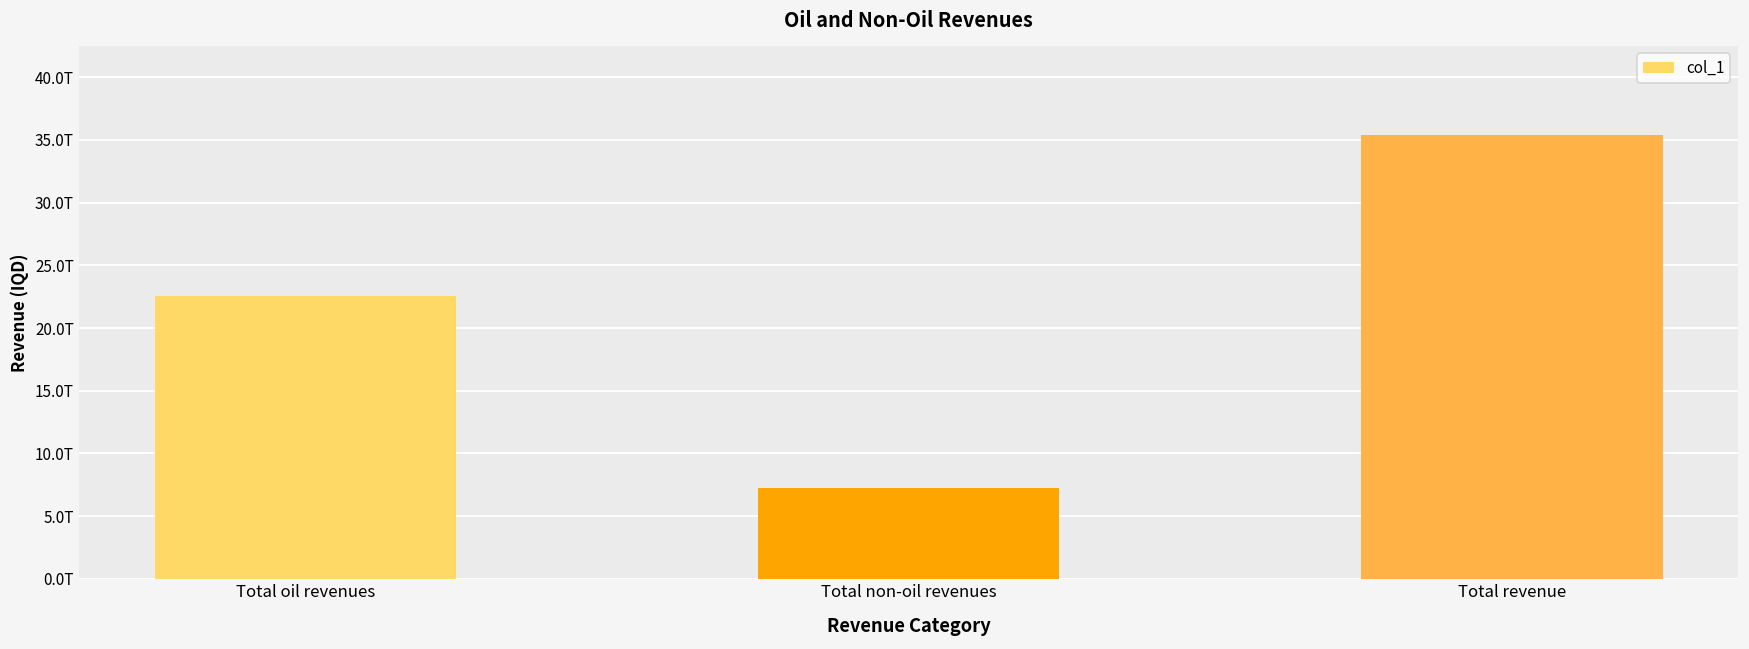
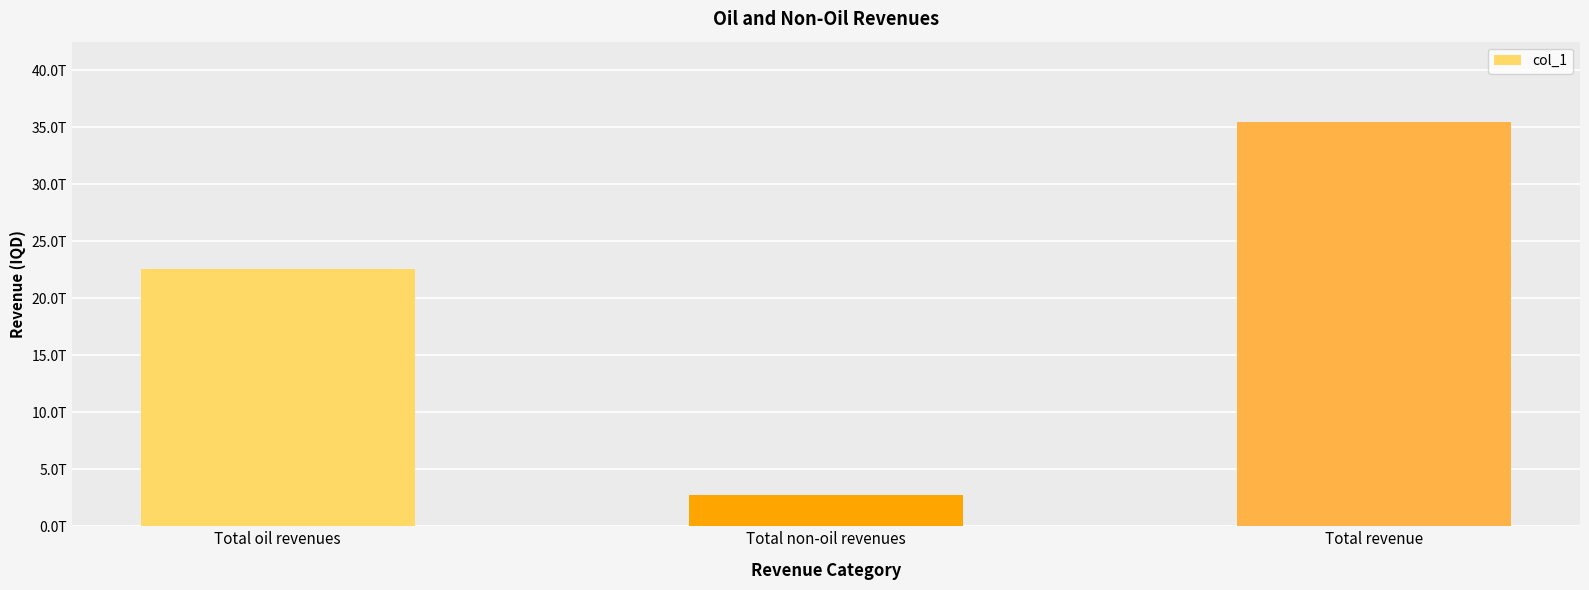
Total non-oil revenues: 7.2T -> 2.8T
